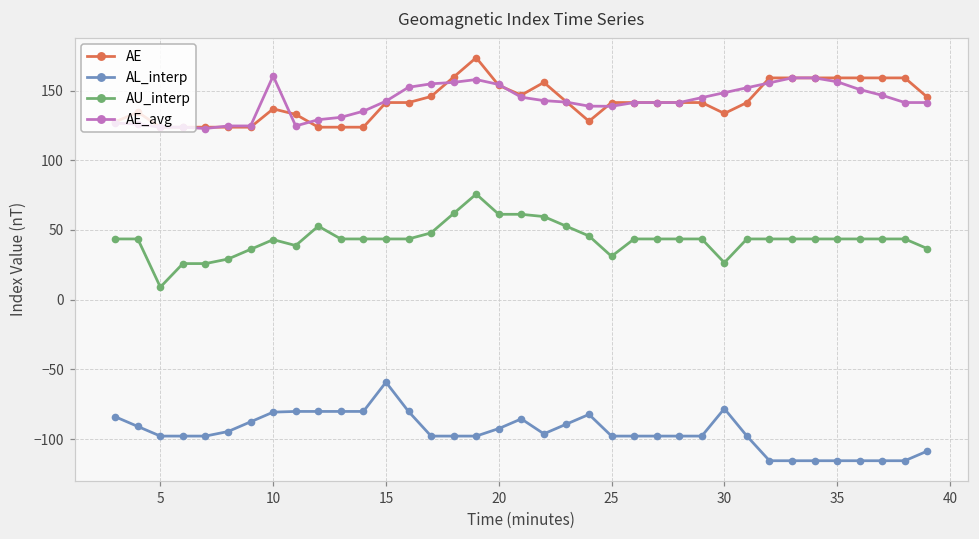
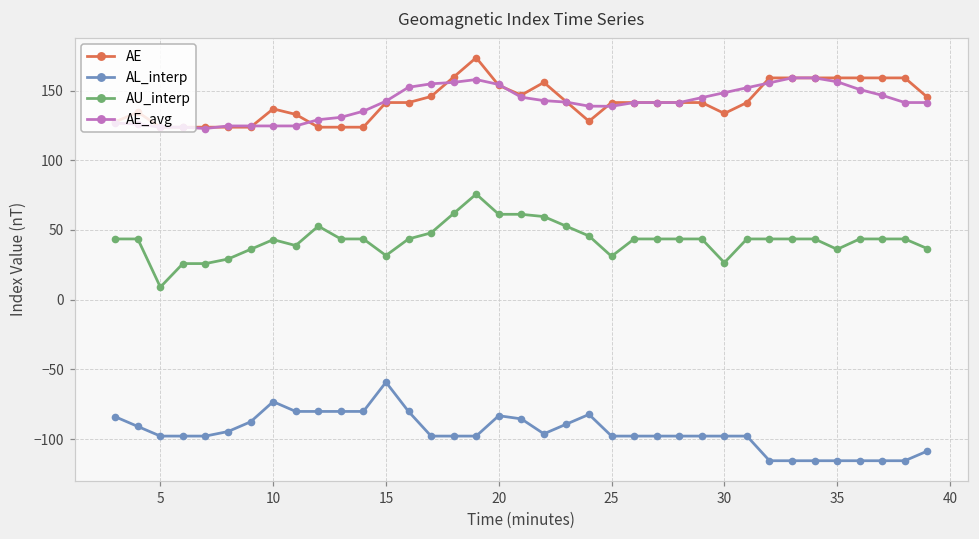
AL_interp, 10: -81 -> -73
AE_avg, 10: 161 -> 125
AU_interp, 15: 44 -> 32
AL_interp, 20: -92 -> -83
AL_interp, 30: -78 -> -98
AU_interp, 35: 44 -> 36
